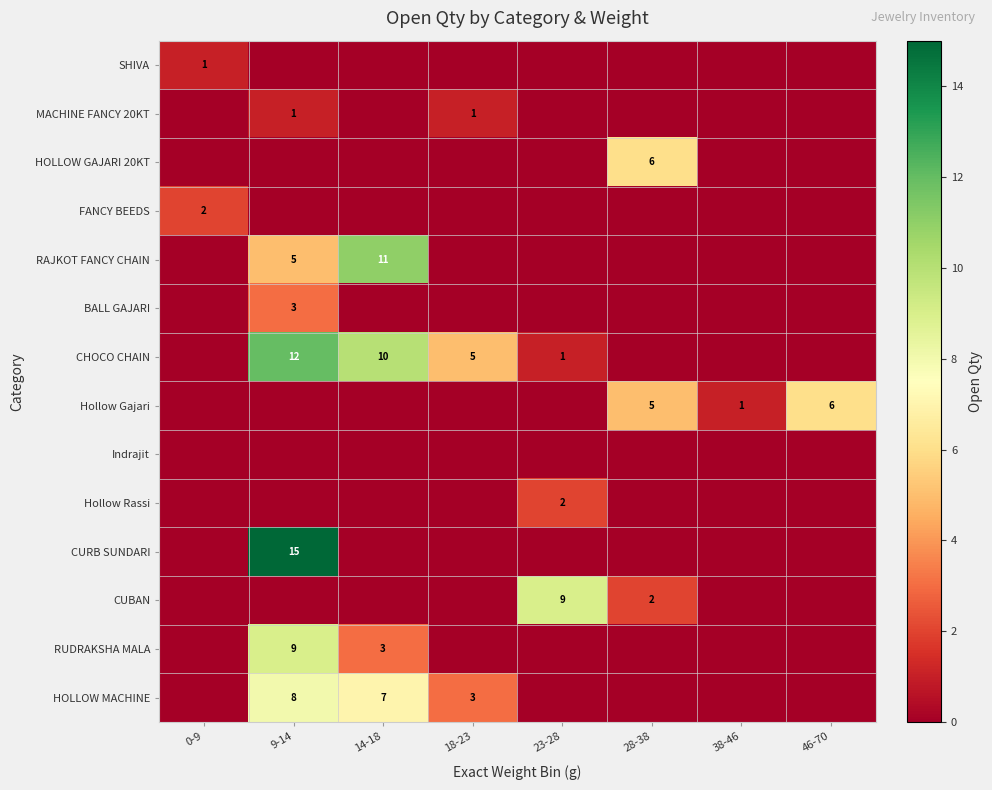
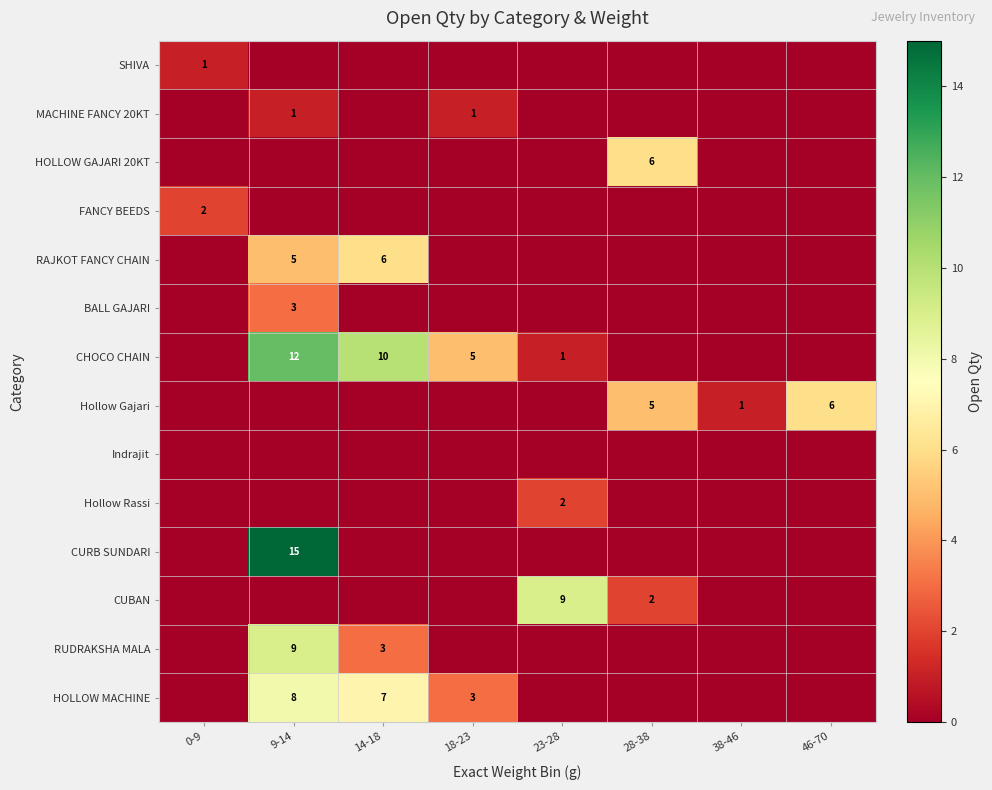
RAJKOT FANCY CHAIN, 14-18: 11 -> 6
